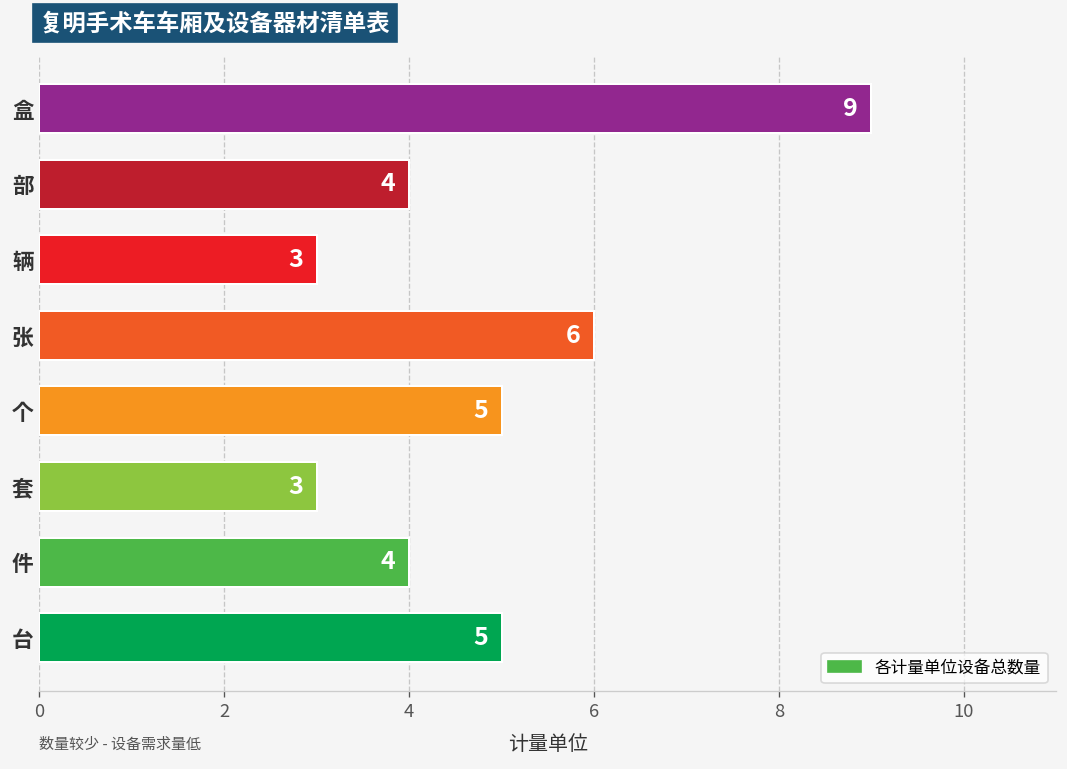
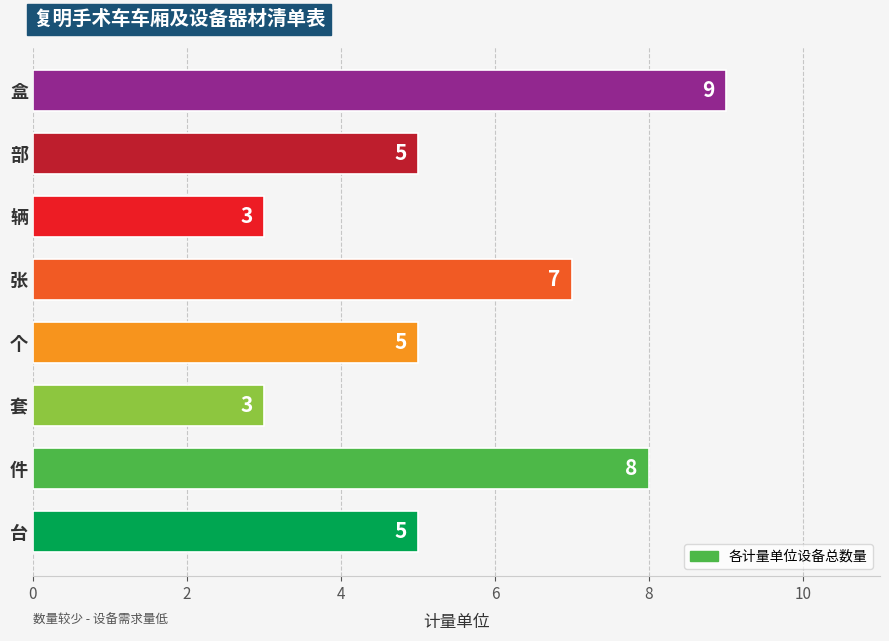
部: 4 -> 5
张: 6 -> 7
件: 4 -> 8
